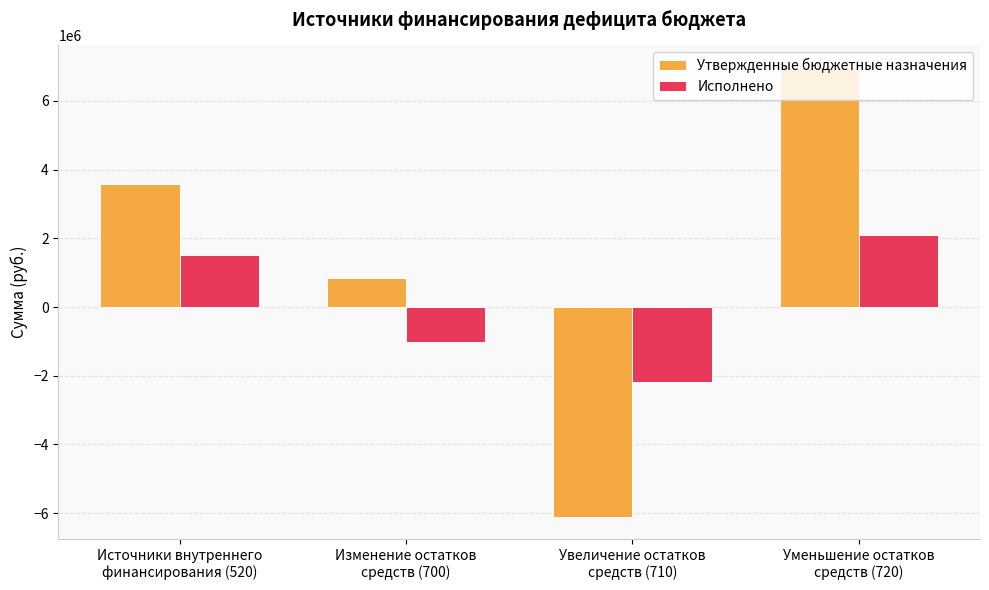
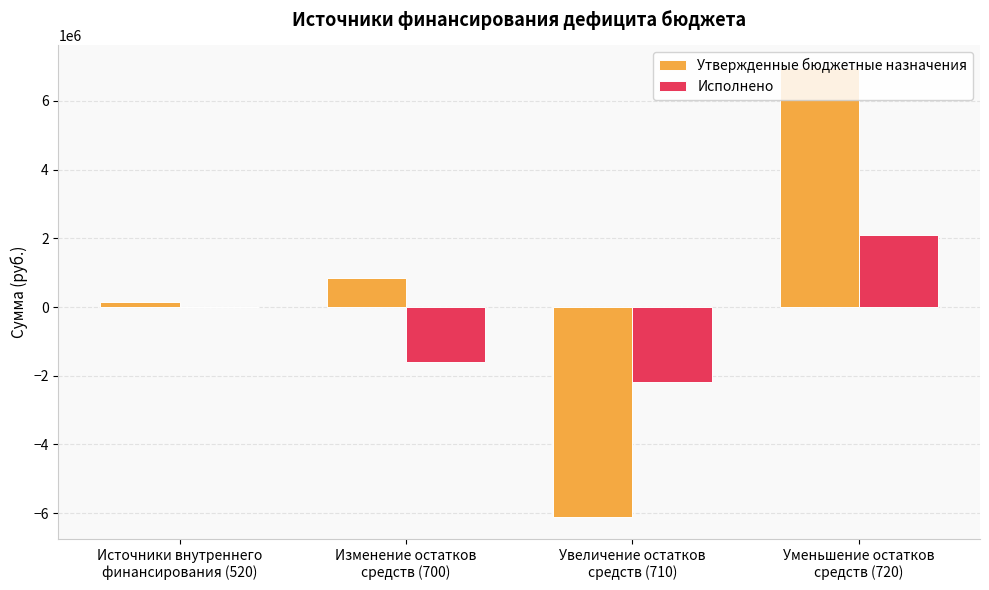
Утвержденные бюджетные назначения, Источники внутреннего финансирования (520): 3600000 -> 100000
Исполнено, Источники внутреннего финансирования (520): 1500000 -> 0
Исполнено, Изменение остатков средств (700): -1000000 -> -1600000
